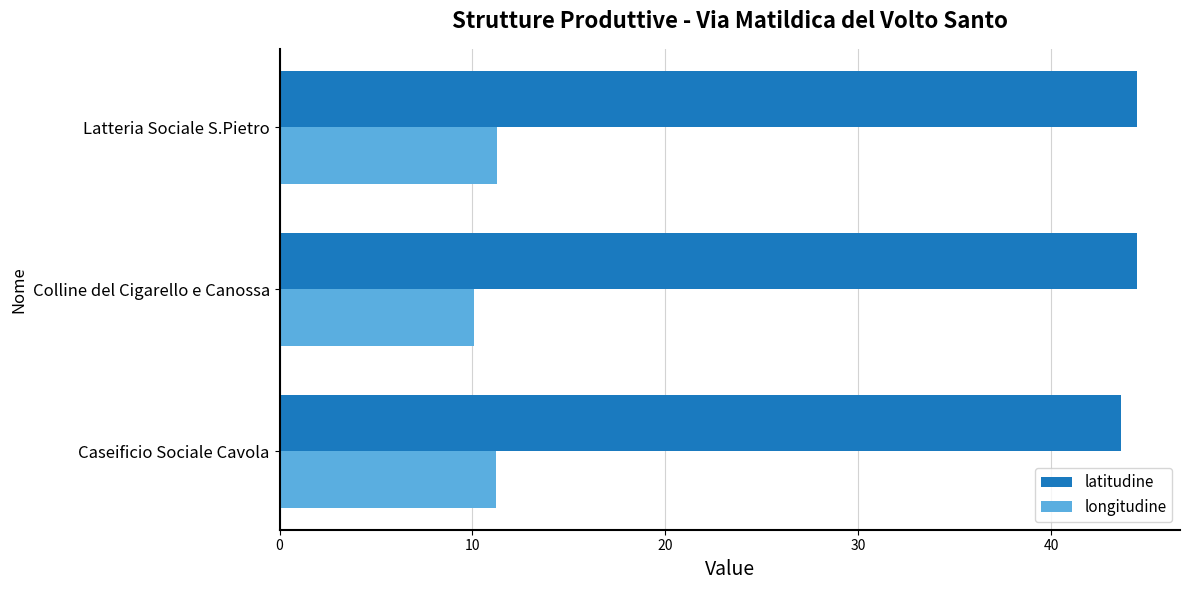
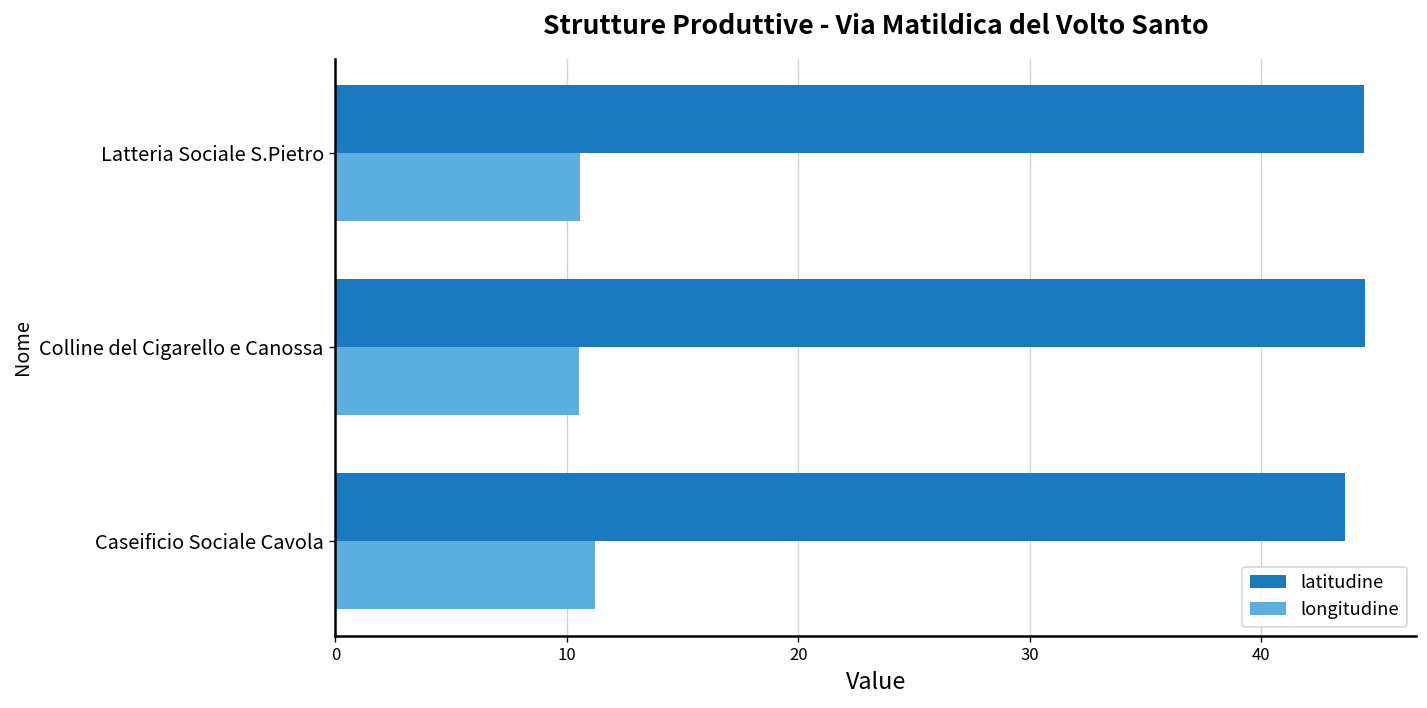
longitudine, Latteria Sociale S.Pietro: 11.3 -> 10.6
longitudine, Colline del Cigarello e Canossa: 10.1 -> 10.5
